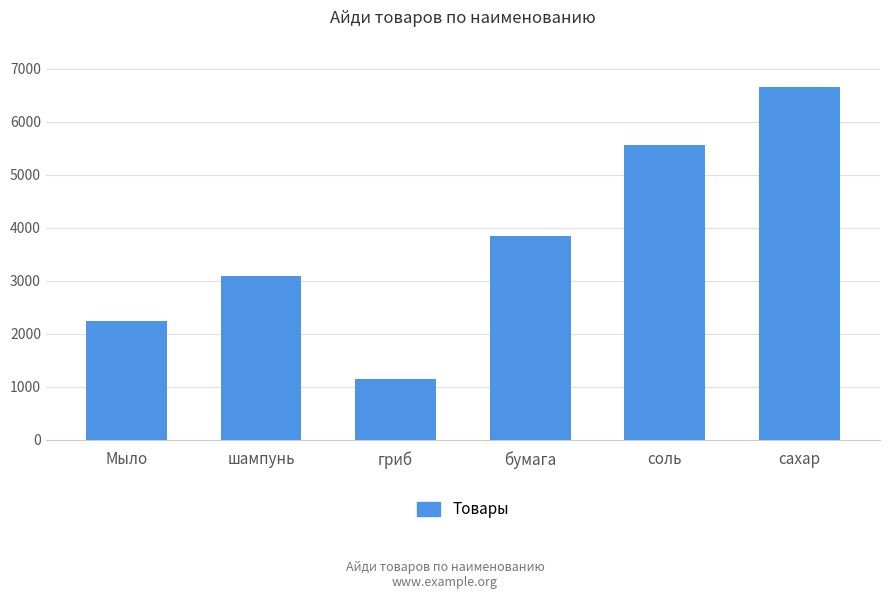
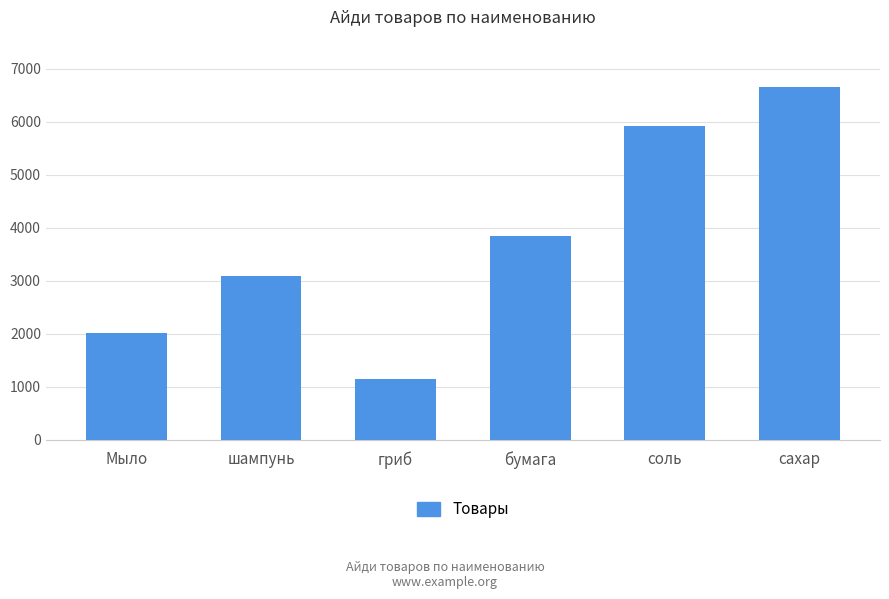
Мыло: 2200 -> 2000
соль: 5600 -> 5900
